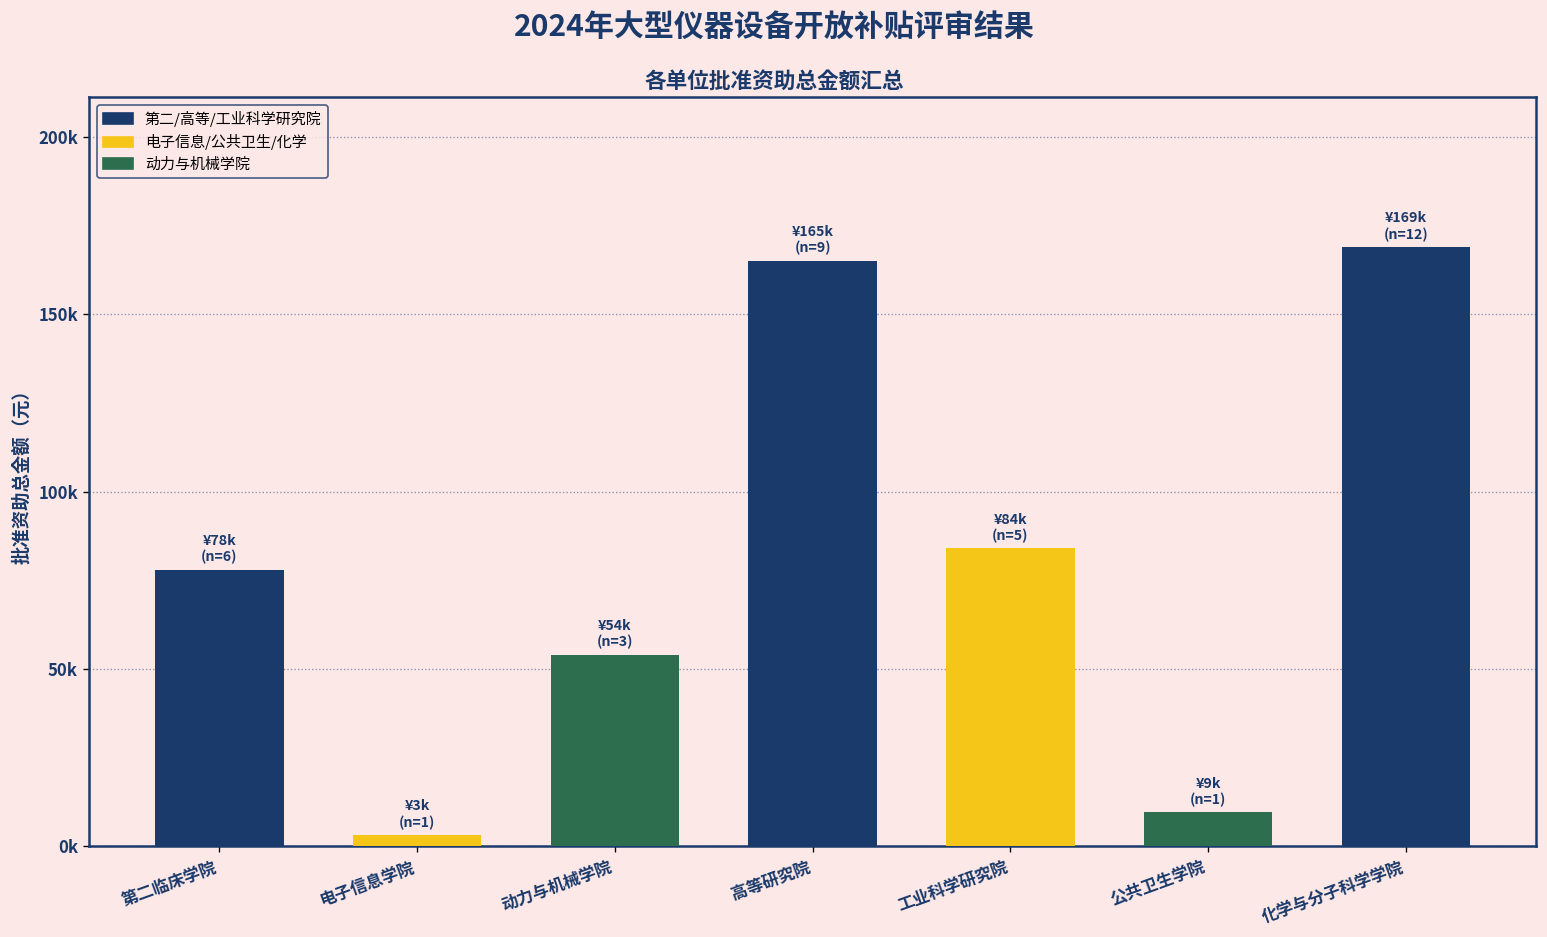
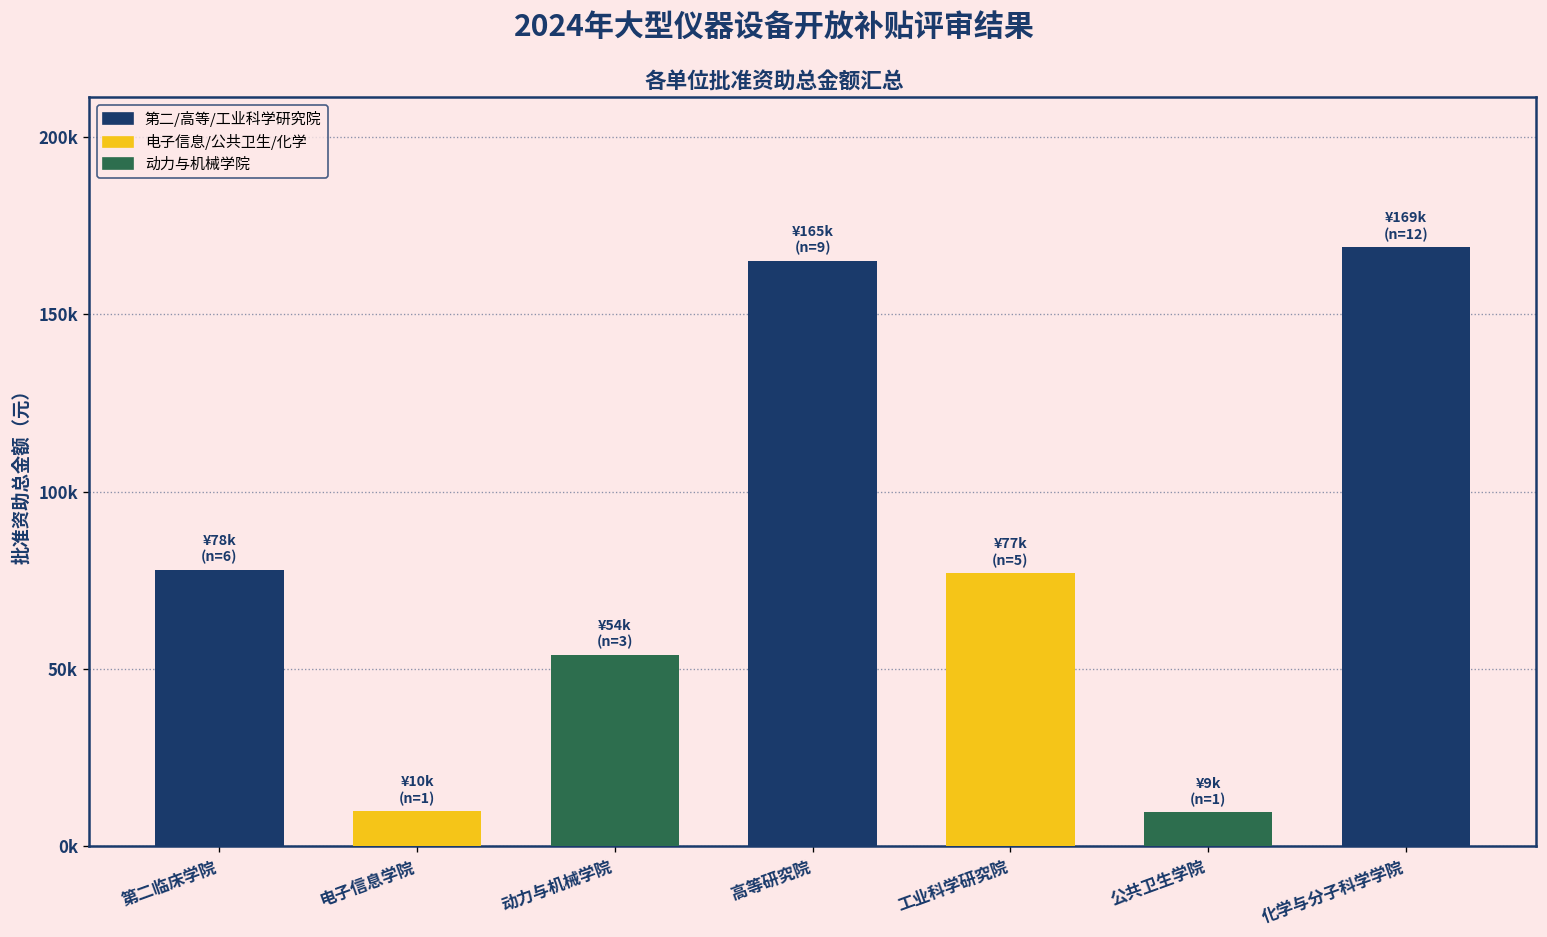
电子信息学院: ¥3k -> ¥10k
工业科学研究院: ¥84k -> ¥77k
